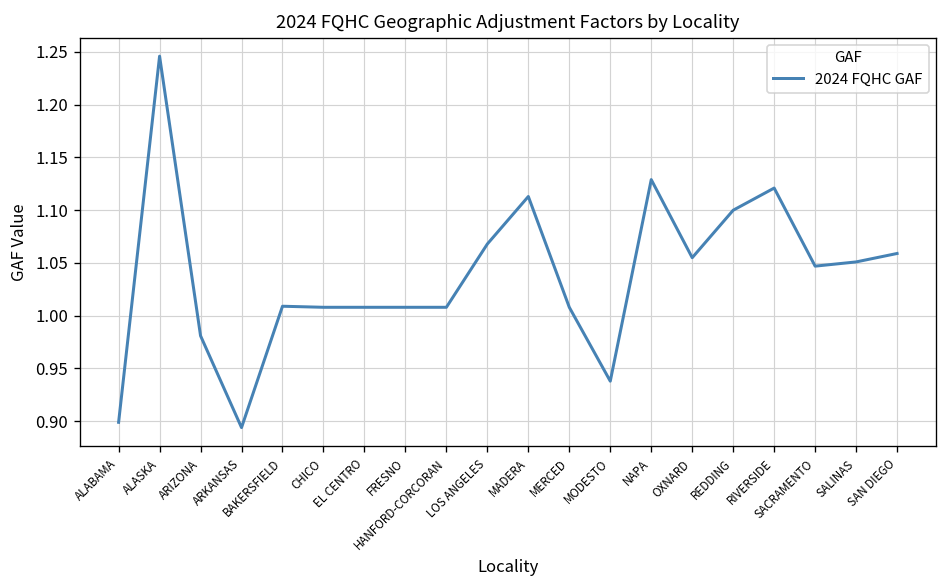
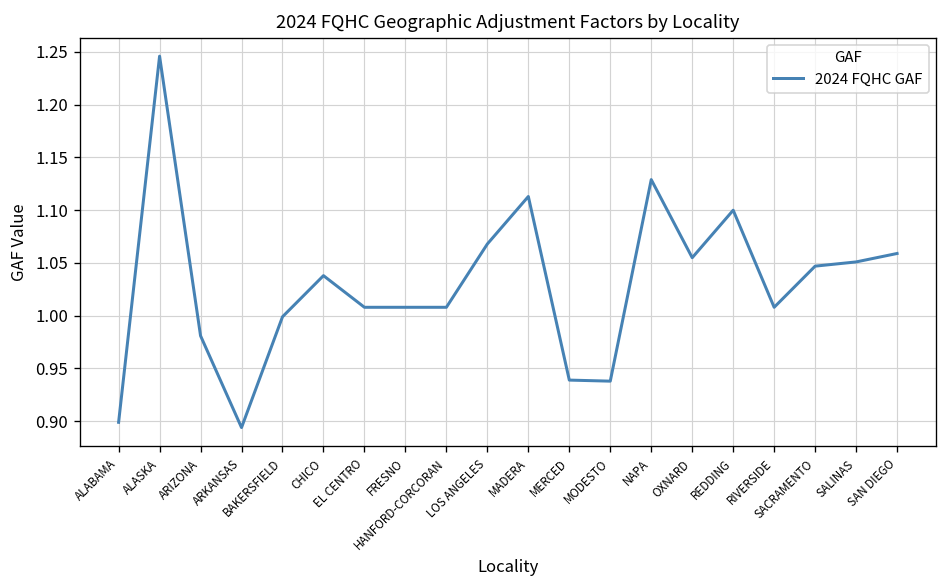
BAKERSFIELD: 1.01 -> 1.00
CHICO: 1.01 -> 1.04
MERCED: 1.01 -> 0.94
RIVERSIDE: 1.12 -> 1.01
